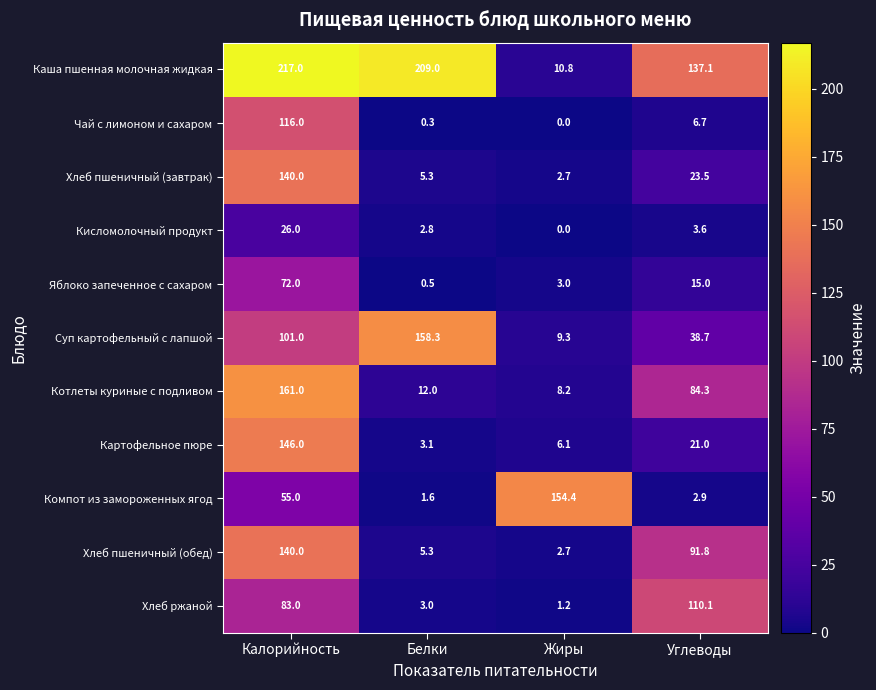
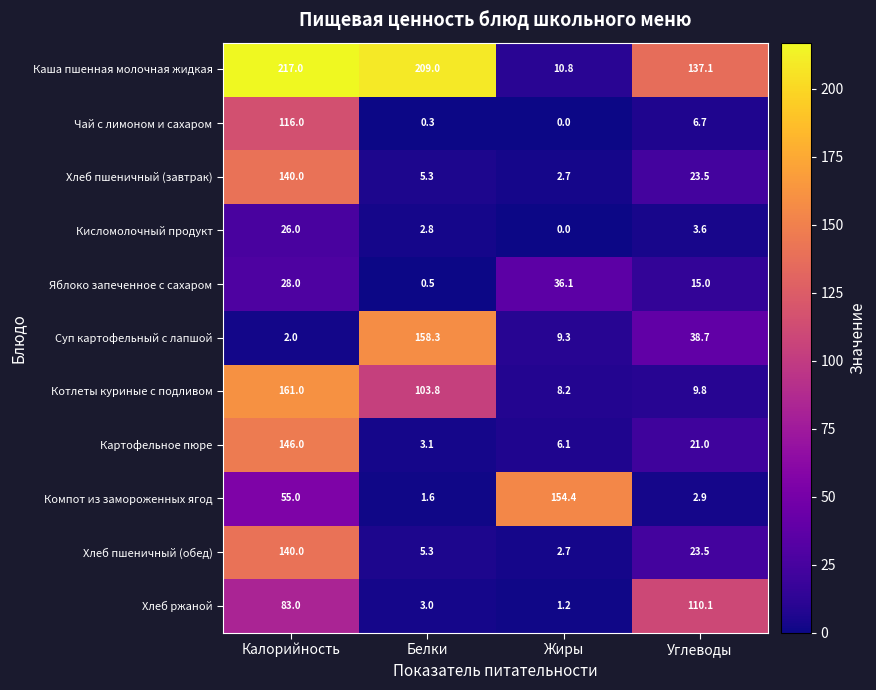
Яблоко запеченное с сахаром, Калорийность: 72.0 -> 28.0
Яблоко запеченное с сахаром, Жиры: 3.0 -> 36.1
Суп картофельный с лапшой, Калорийность: 101.0 -> 2.0
Котлеты куриные с подливом, Белки: 12.0 -> 103.8
Котлеты куриные с подливом, Углеводы: 84.3 -> 9.8
Хлеб пшеничный (обед), Углеводы: 91.8 -> 23.5
